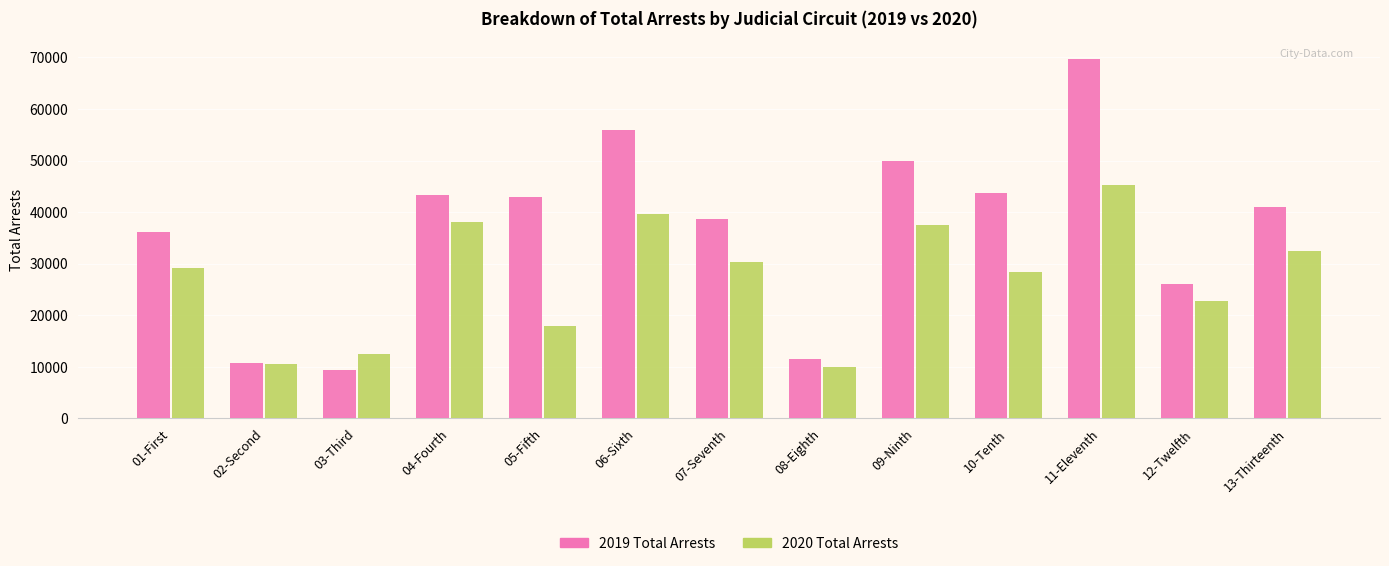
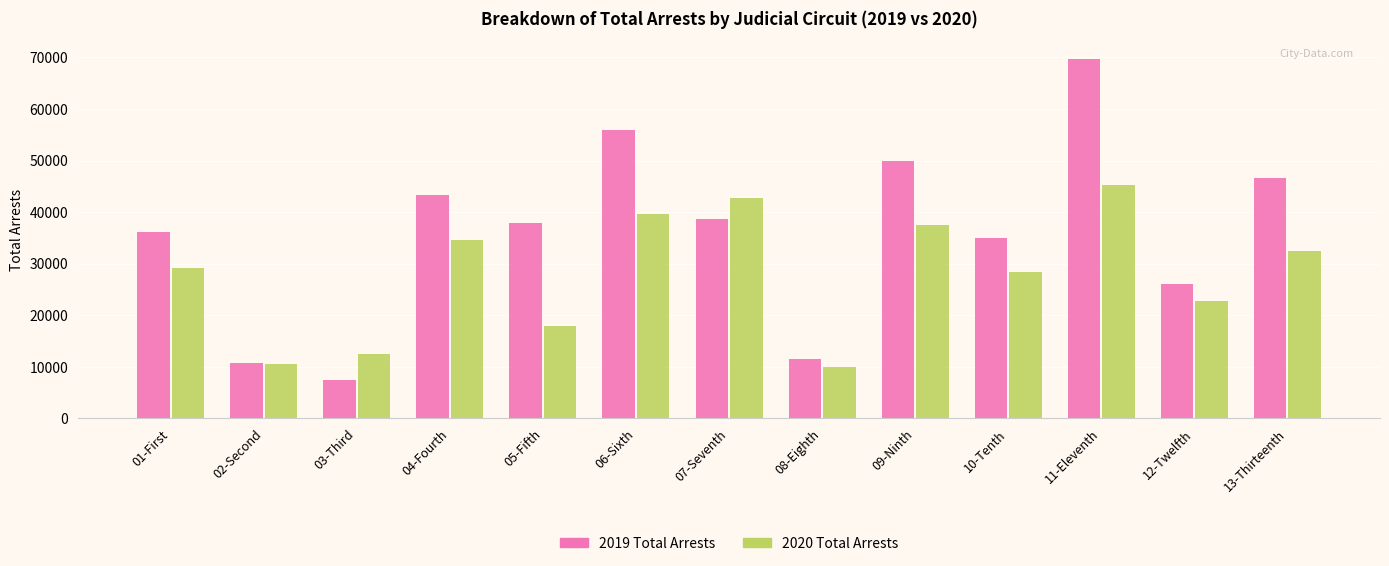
2019 Total Arrests, 03-Third: 9000 -> 7000
2020 Total Arrests, 04-Fourth: 38000 -> 35000
2019 Total Arrests, 05-Fifth: 43000 -> 38000
2020 Total Arrests, 07-Seventh: 30000 -> 43000
2019 Total Arrests, 10-Tenth: 44000 -> 35000
2019 Total Arrests, 13-Thirteenth: 41000 -> 47000
